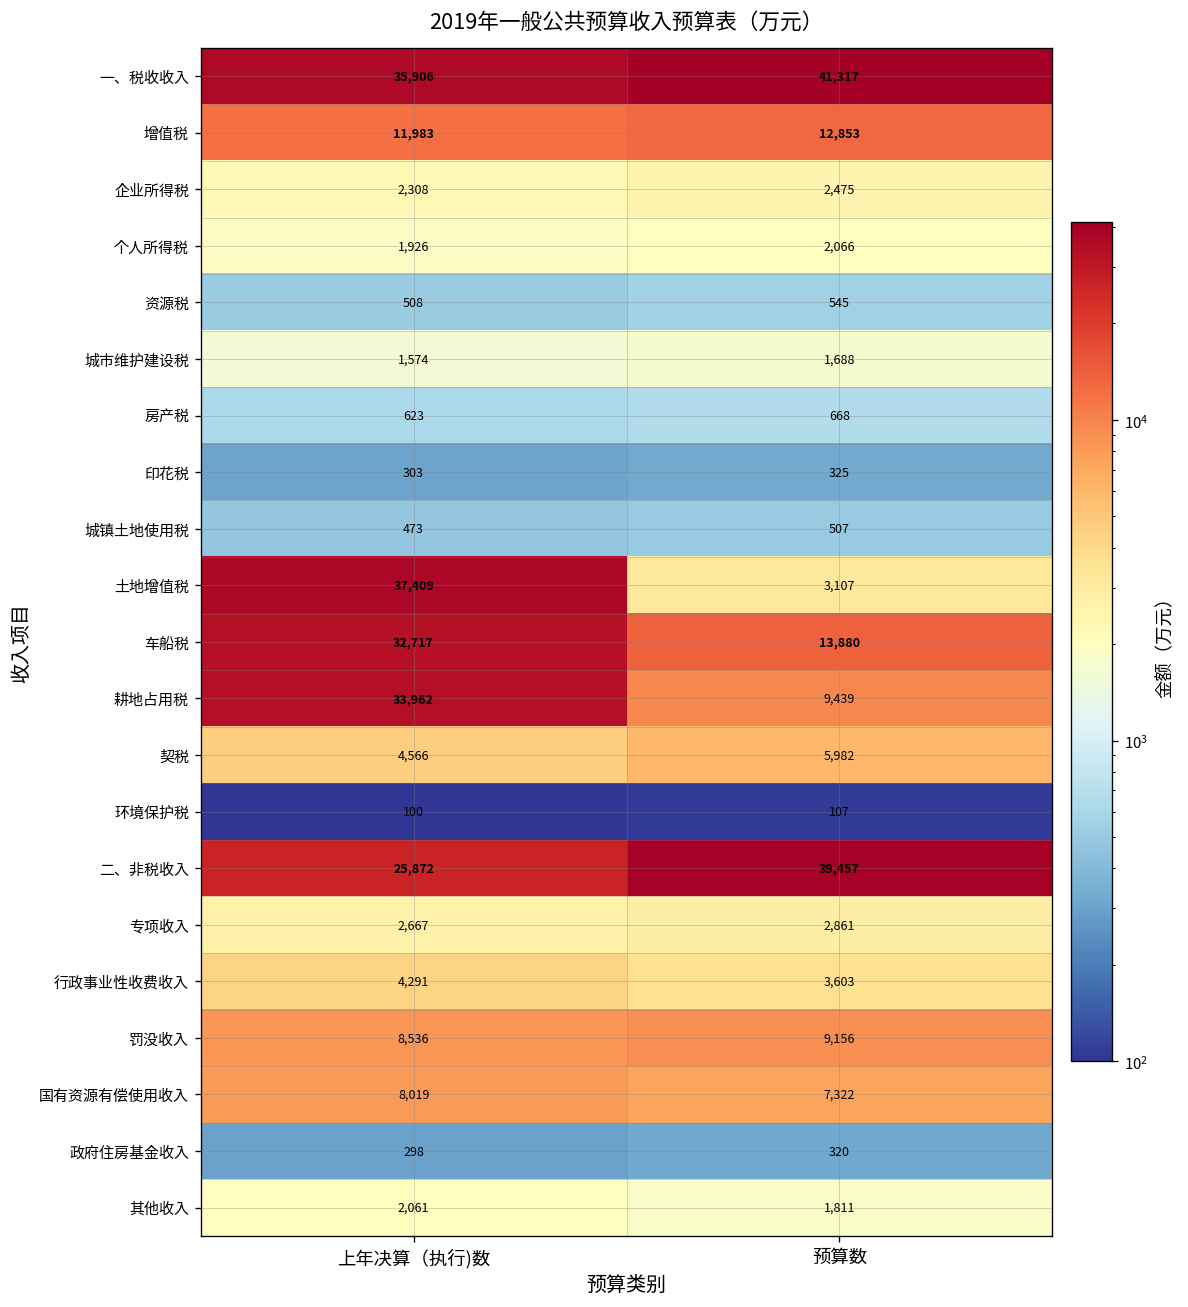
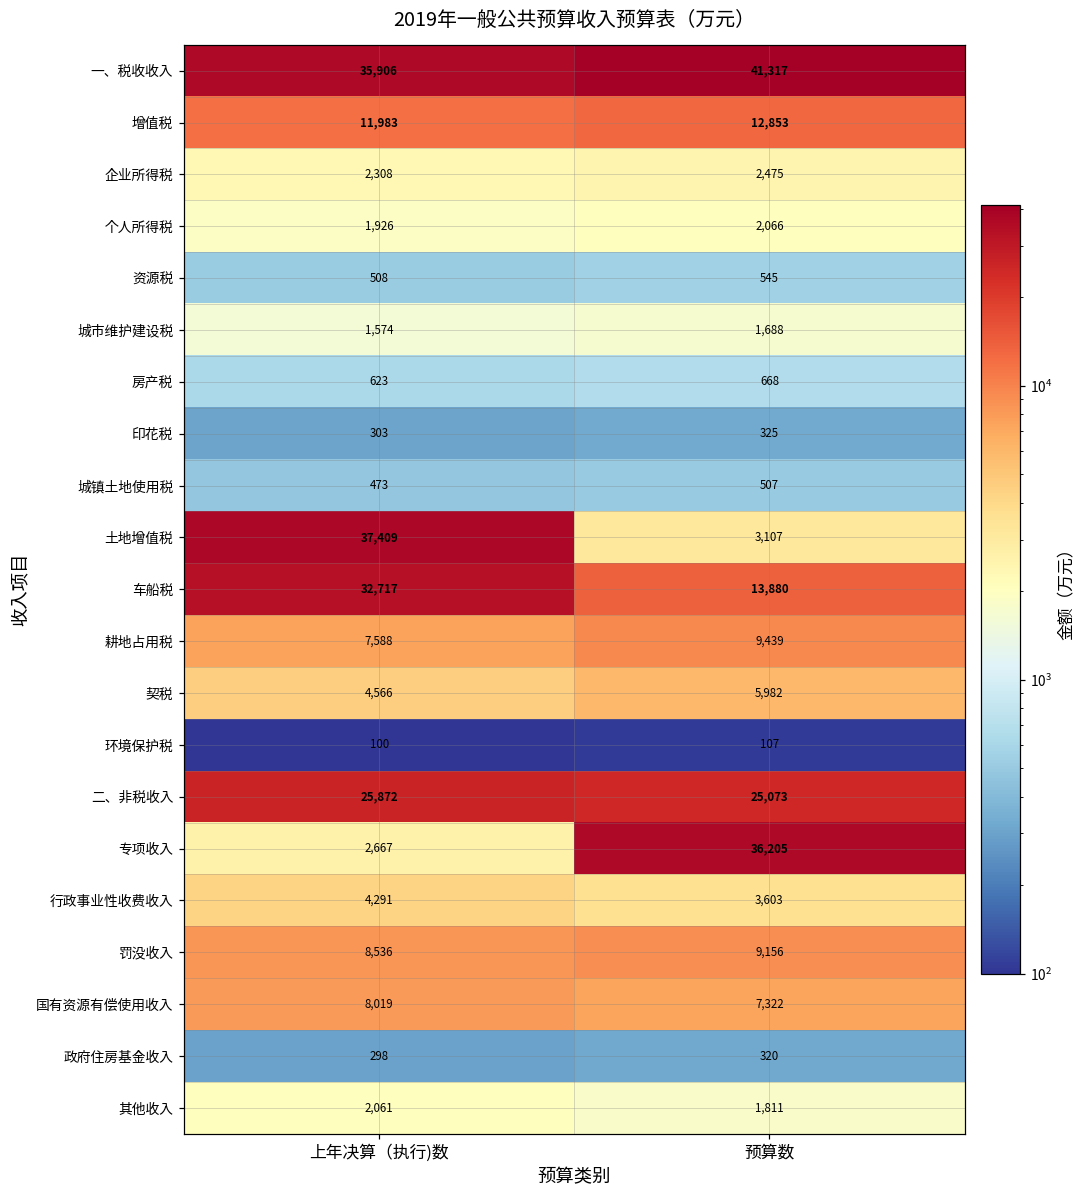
耕地占用税, 上年决算（执行)数: 33,962 -> 7,588
二、非税收入, 预算数: 39,457 -> 25,073
专项收入, 预算数: 2,861 -> 36,205
